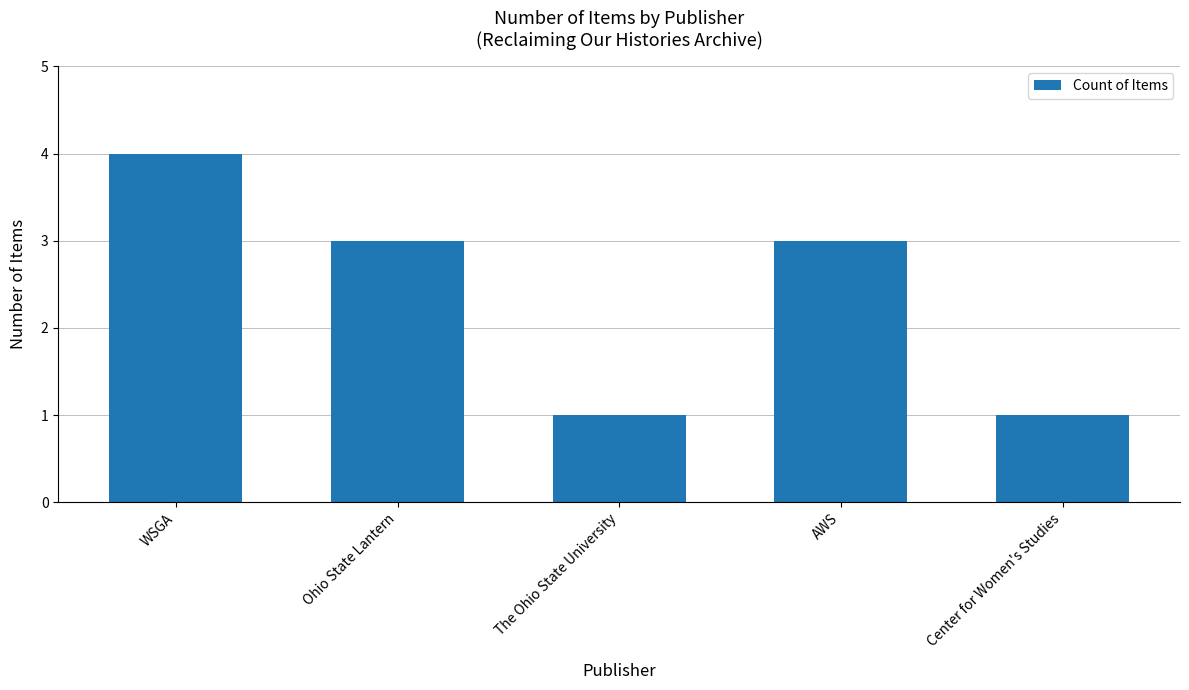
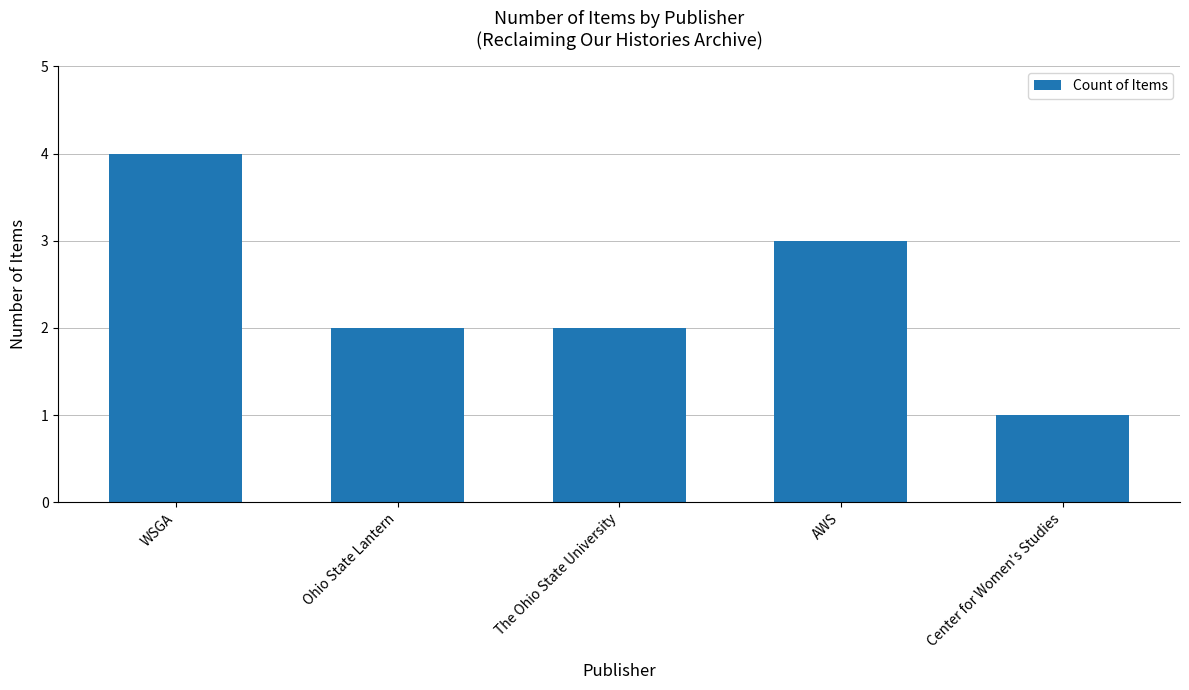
Ohio State Lantern: 3 -> 2
The Ohio State University: 1 -> 2
